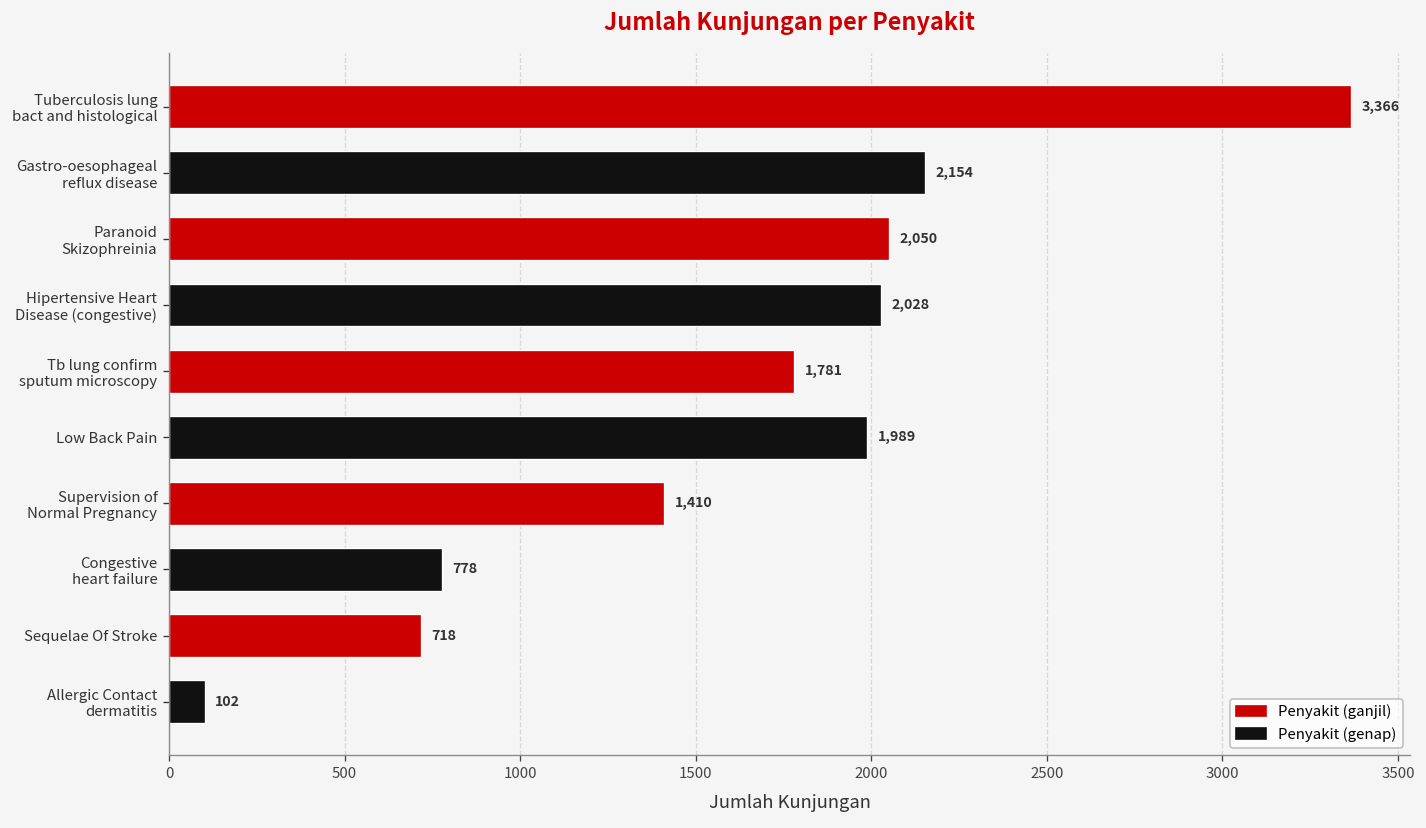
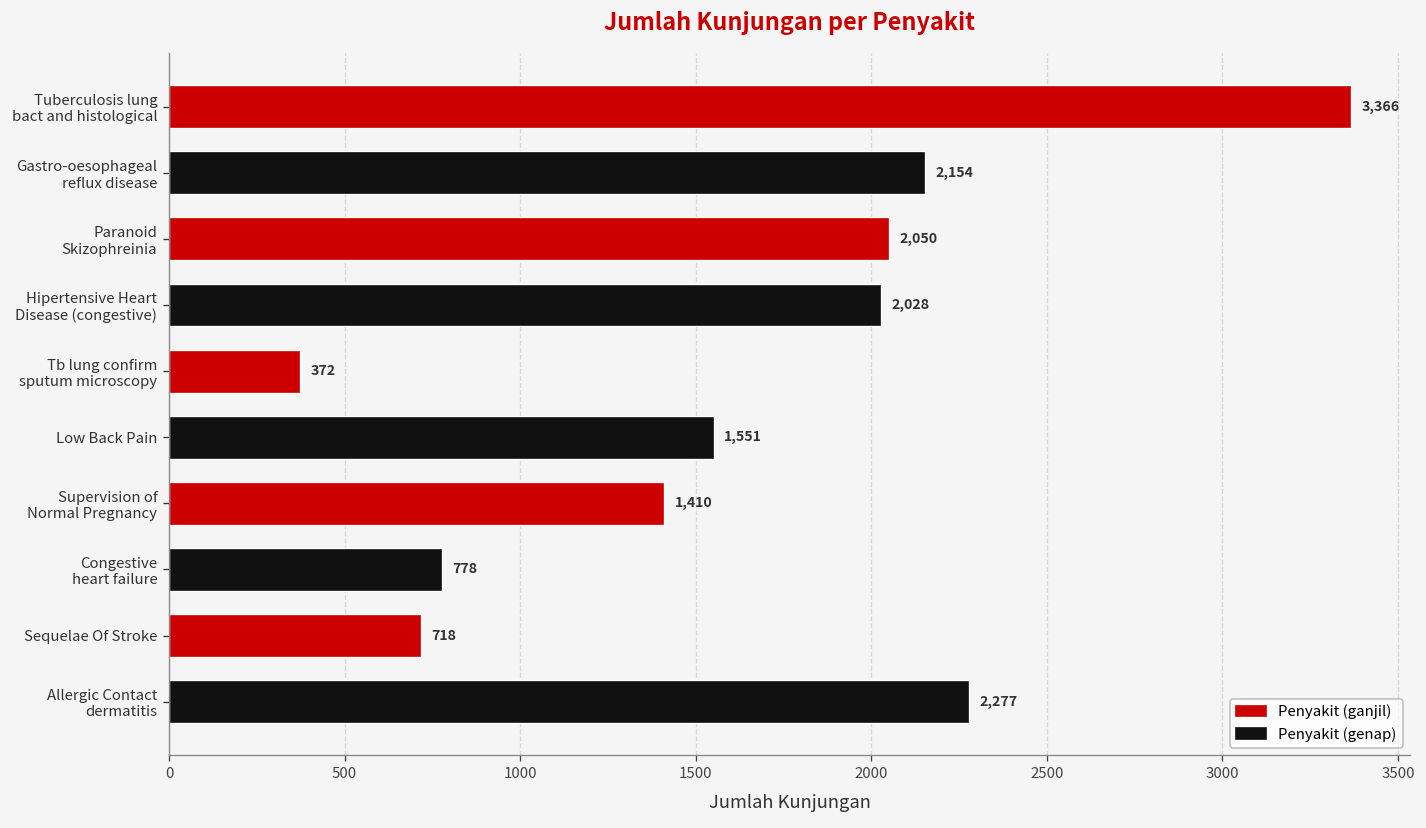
Tb lung confirm sputum microscopy: 1,781 -> 372
Low Back Pain: 1,989 -> 1,551
Allergic Contact dermatitis: 102 -> 2,277
